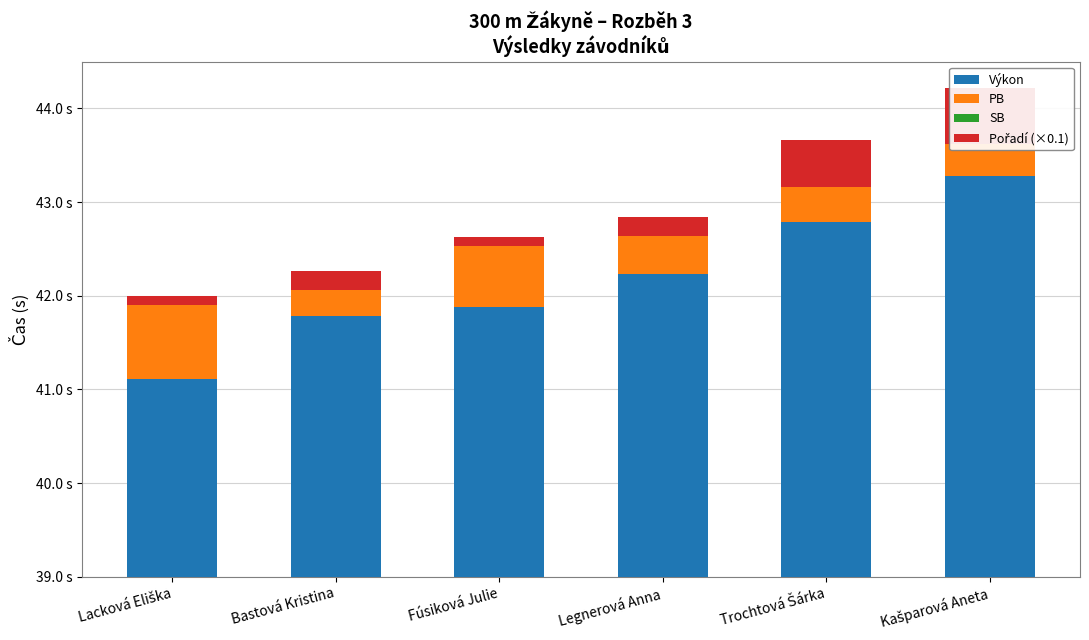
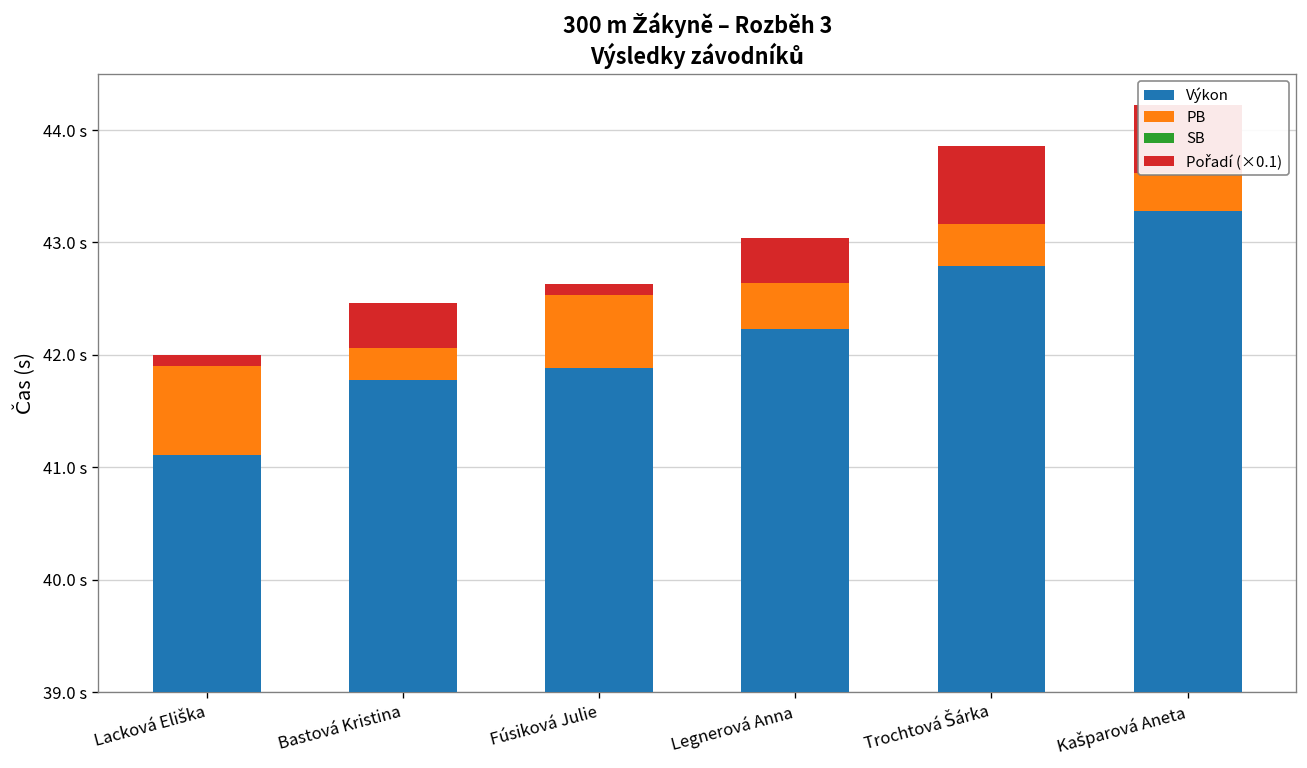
Pořadí (×0.1), Bastová Kristina: 0.2 s -> 0.4 s
Pořadí (×0.1), Legnerová Anna: 0.2 s -> 0.4 s
Pořadí (×0.1), Trochtová Šárka: 0.5 s -> 0.7 s
